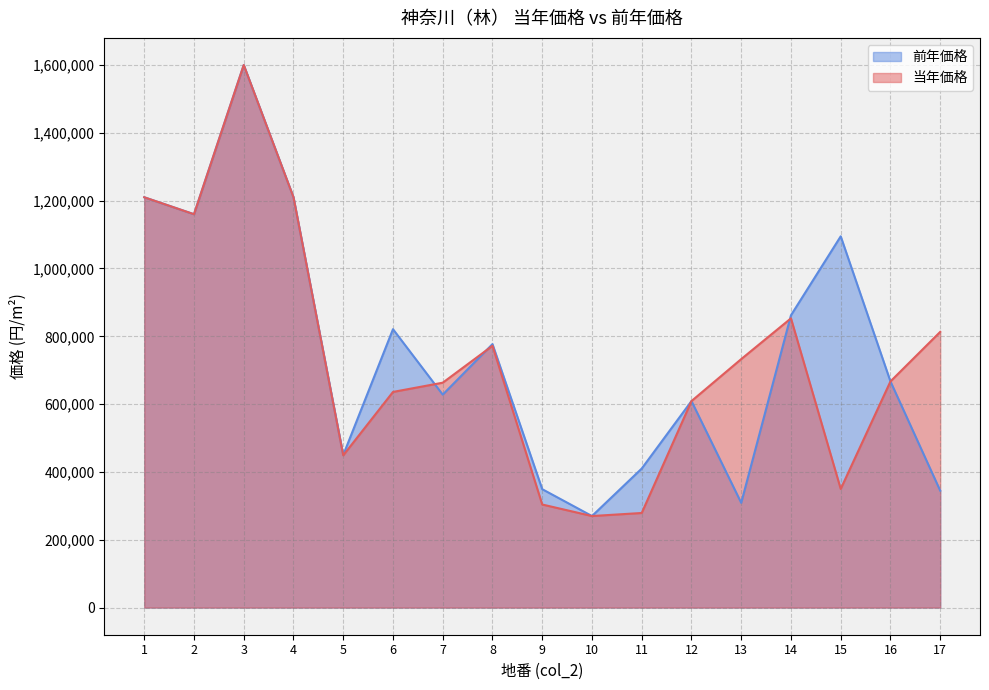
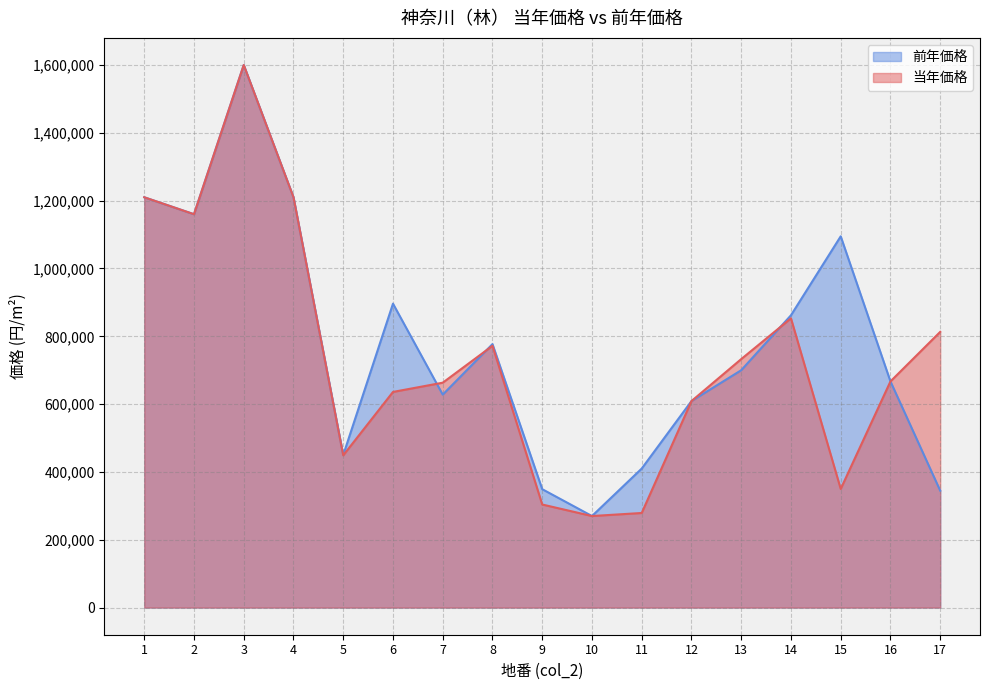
前年価格, 6: 820,000 -> 900,000
前年価格, 13: 310,000 -> 700,000
